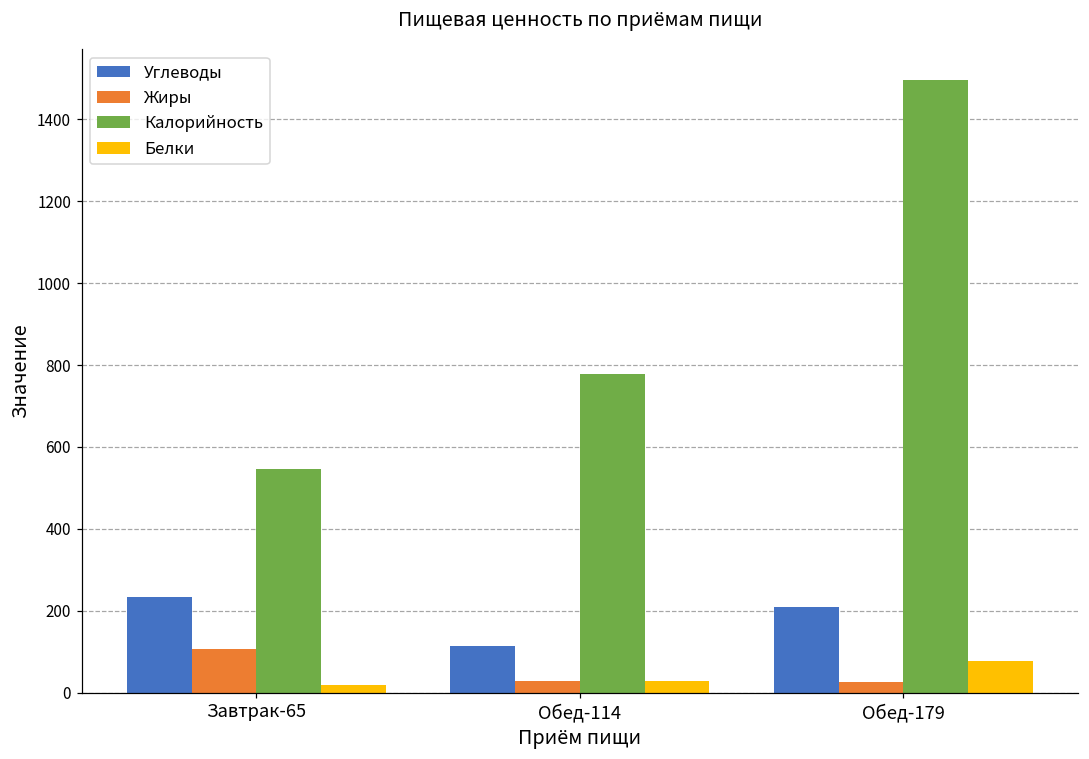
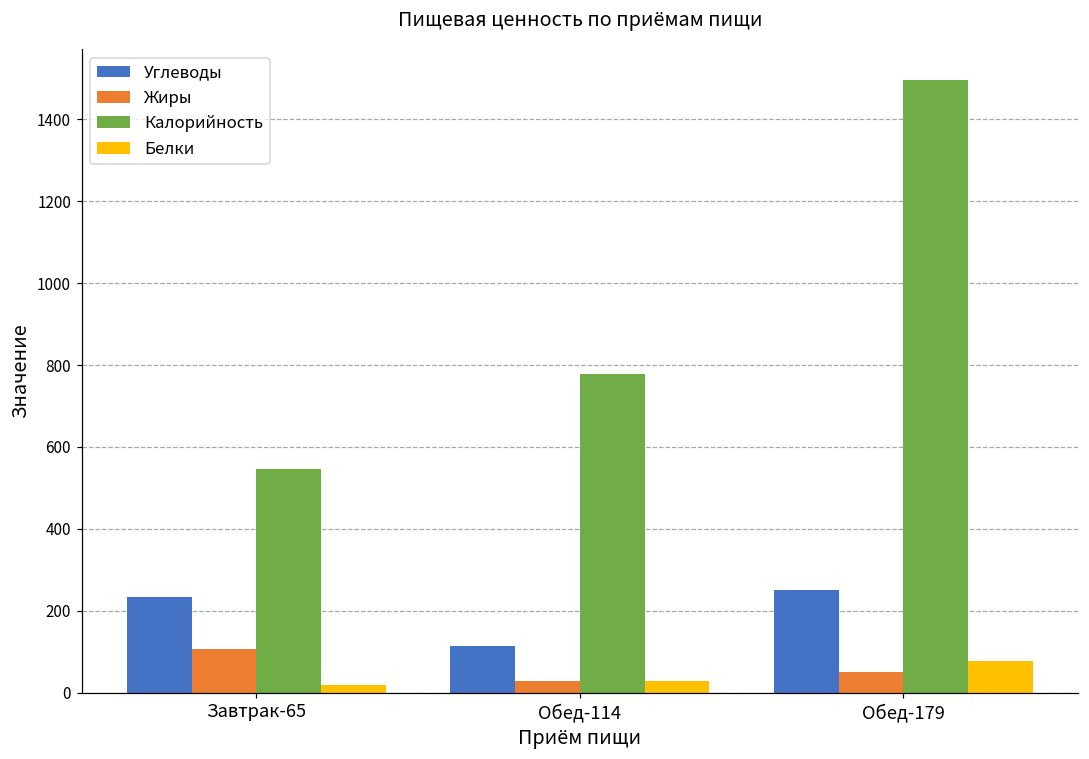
Углеводы, Обед-179: 210 -> 250
Жиры, Обед-179: 30 -> 50
